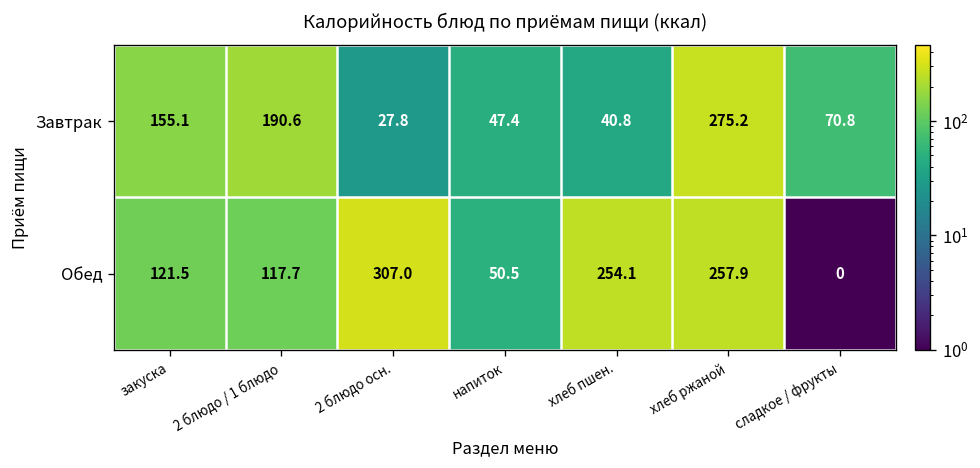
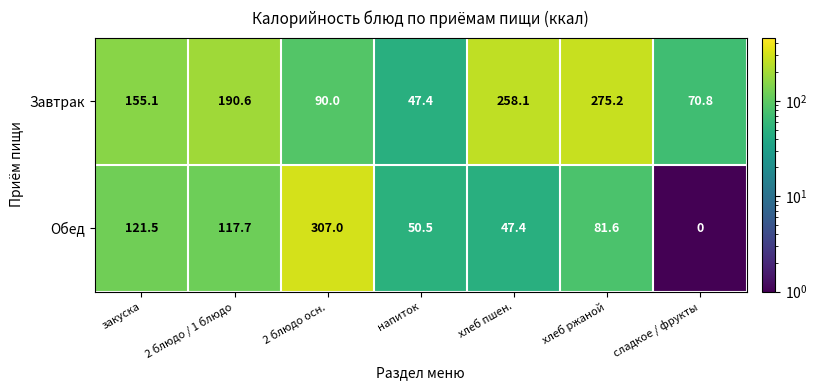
Завтрак, 2 блюдо осн.: 27.8 -> 90.0
Завтрак, хлеб пшен.: 40.8 -> 258.1
Обед, хлеб пшен.: 254.1 -> 47.4
Обед, хлеб ржаной: 257.9 -> 81.6
